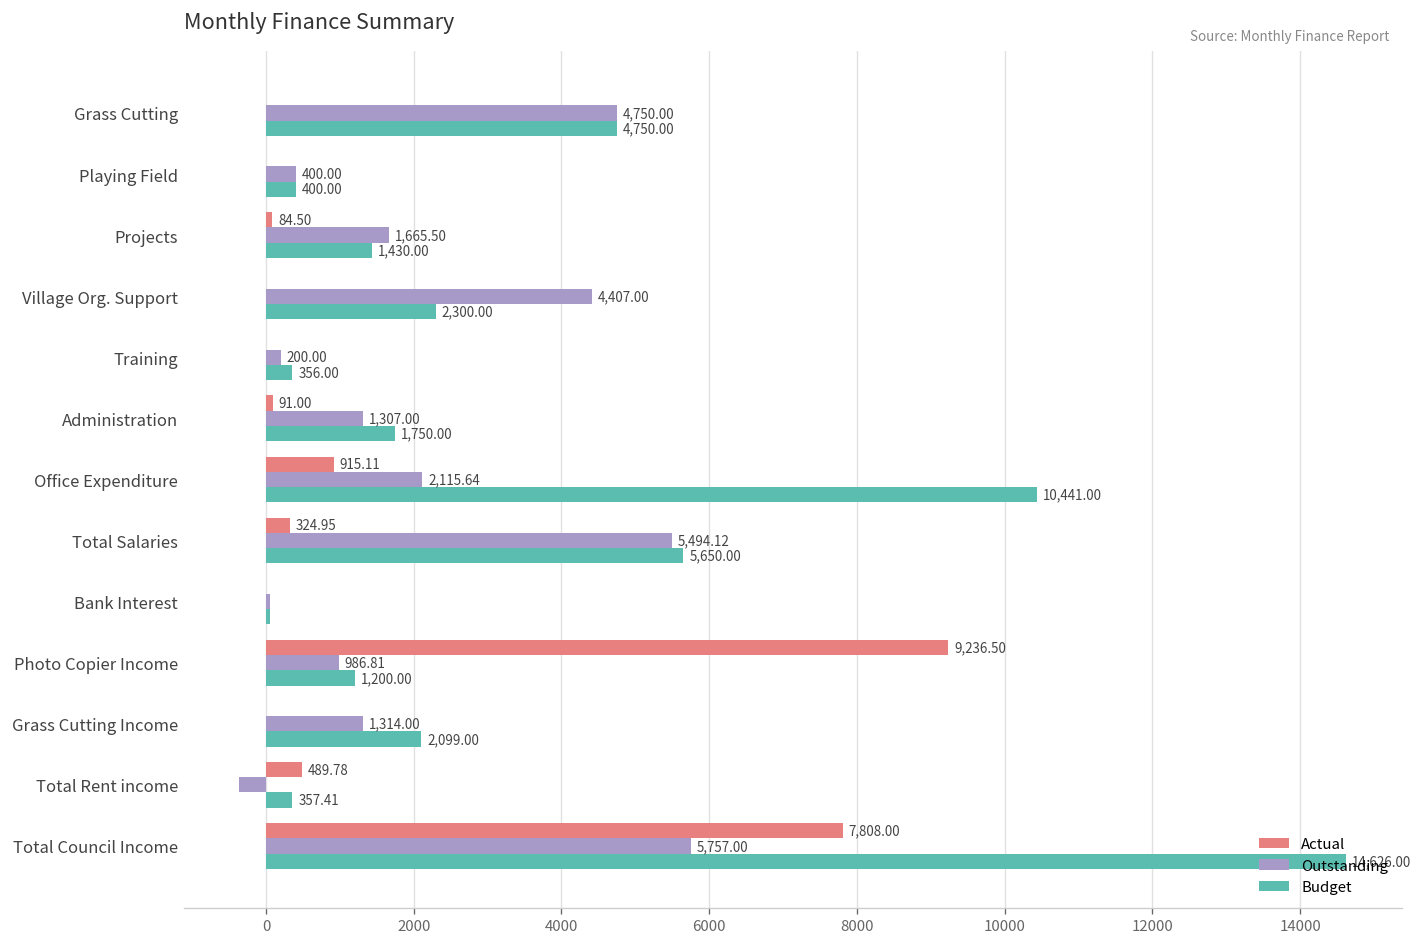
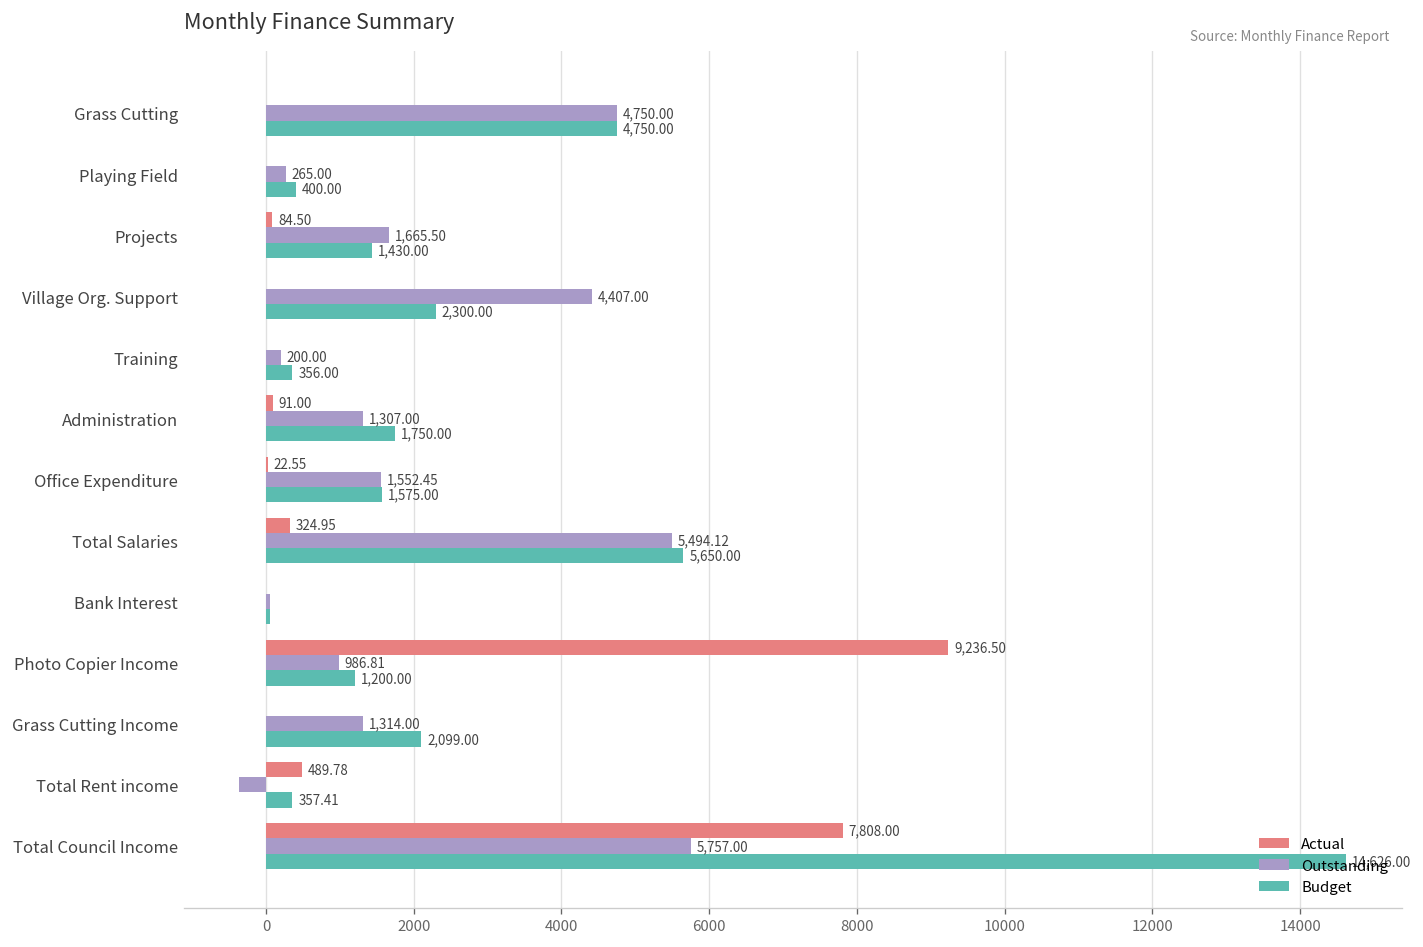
Outstanding, Playing Field: 400.00 -> 265.00
Actual, Office Expenditure: 915.11 -> 22.55
Outstanding, Office Expenditure: 2,115.64 -> 1,552.45
Budget, Office Expenditure: 10,441.00 -> 1,575.00
